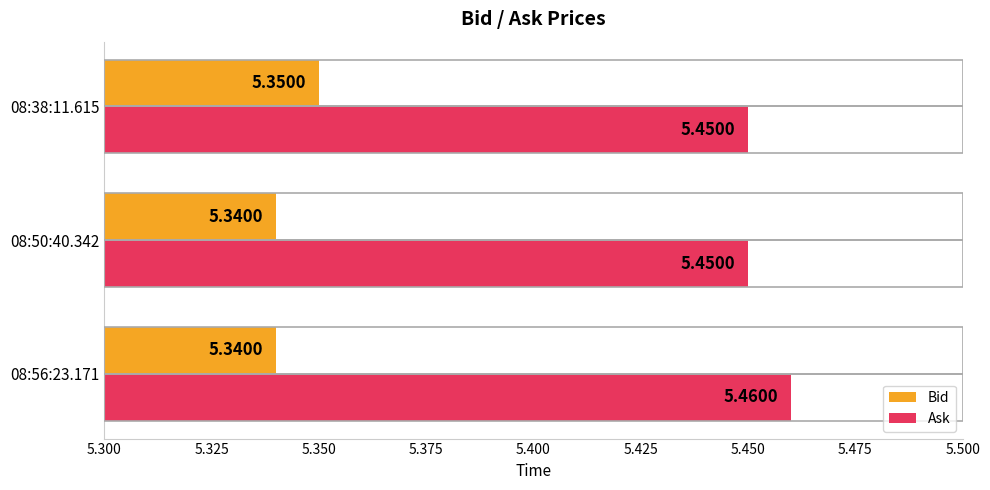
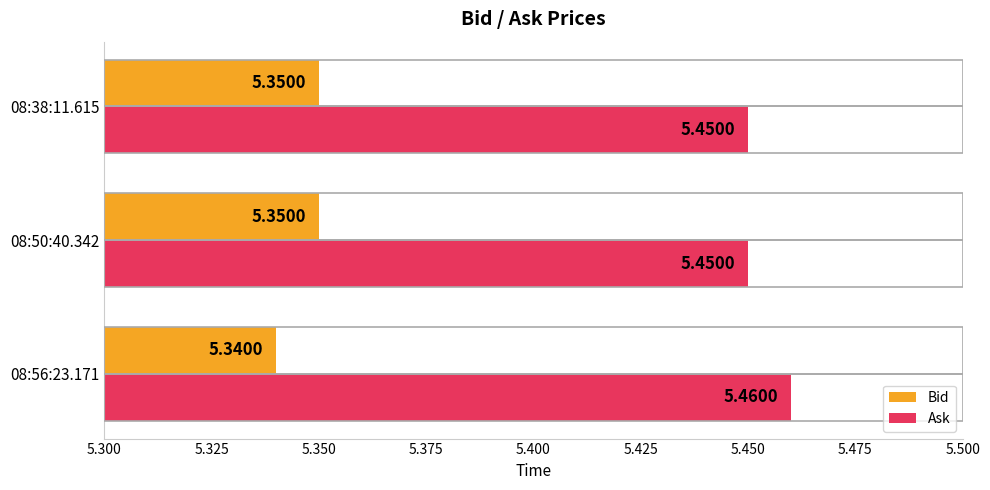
Bid, 08:50:40.342: 5.3400 -> 5.3500
